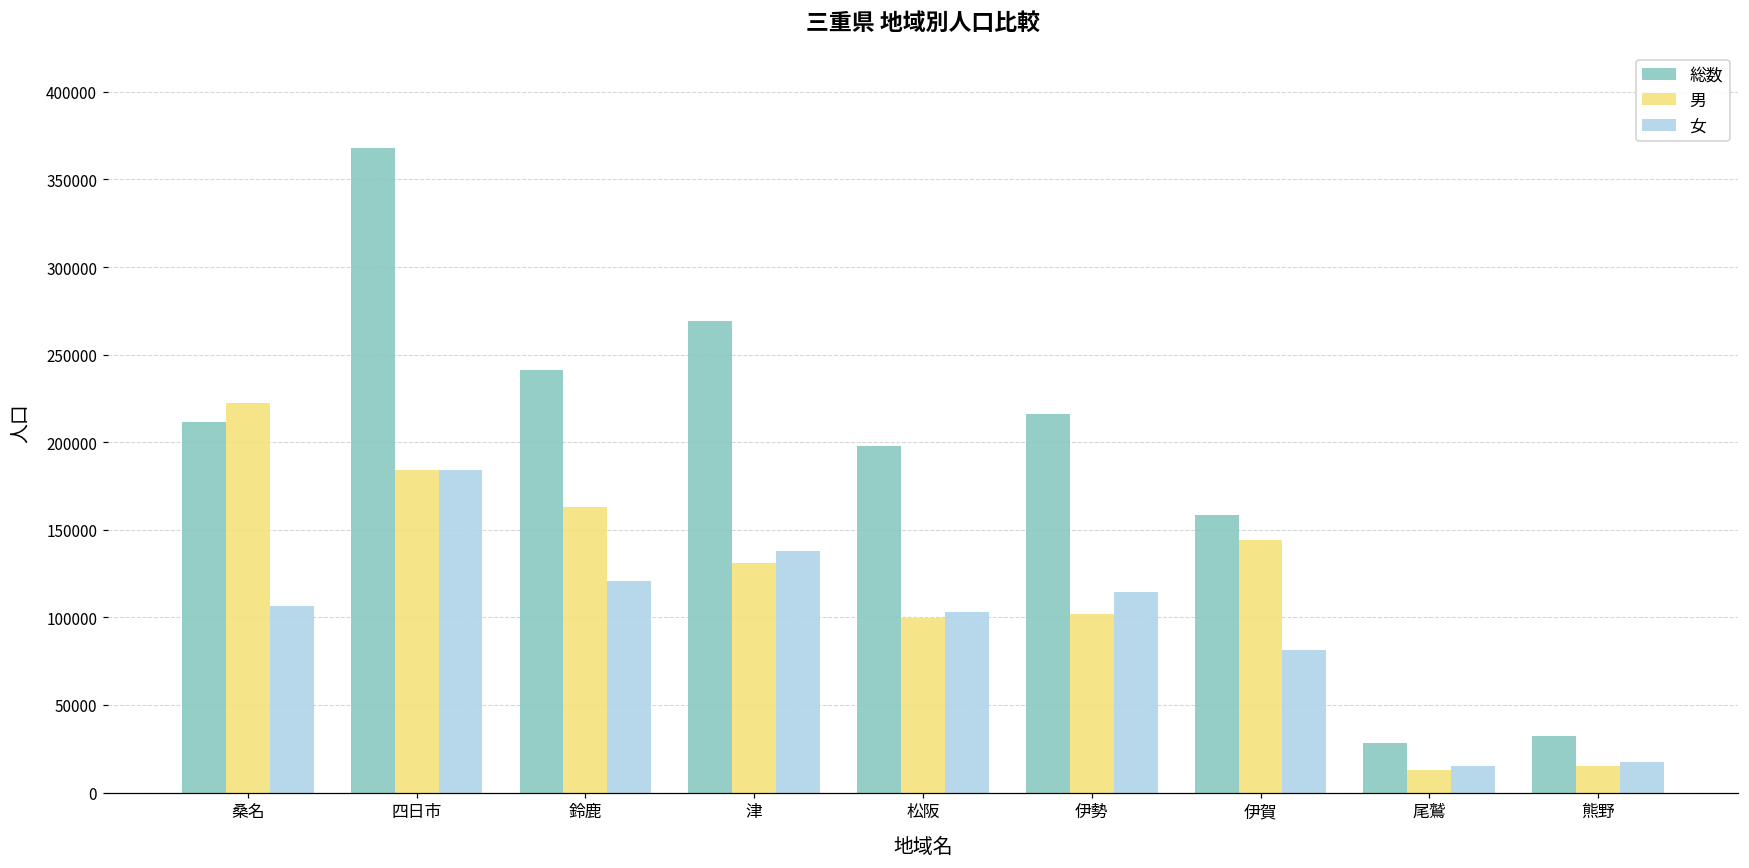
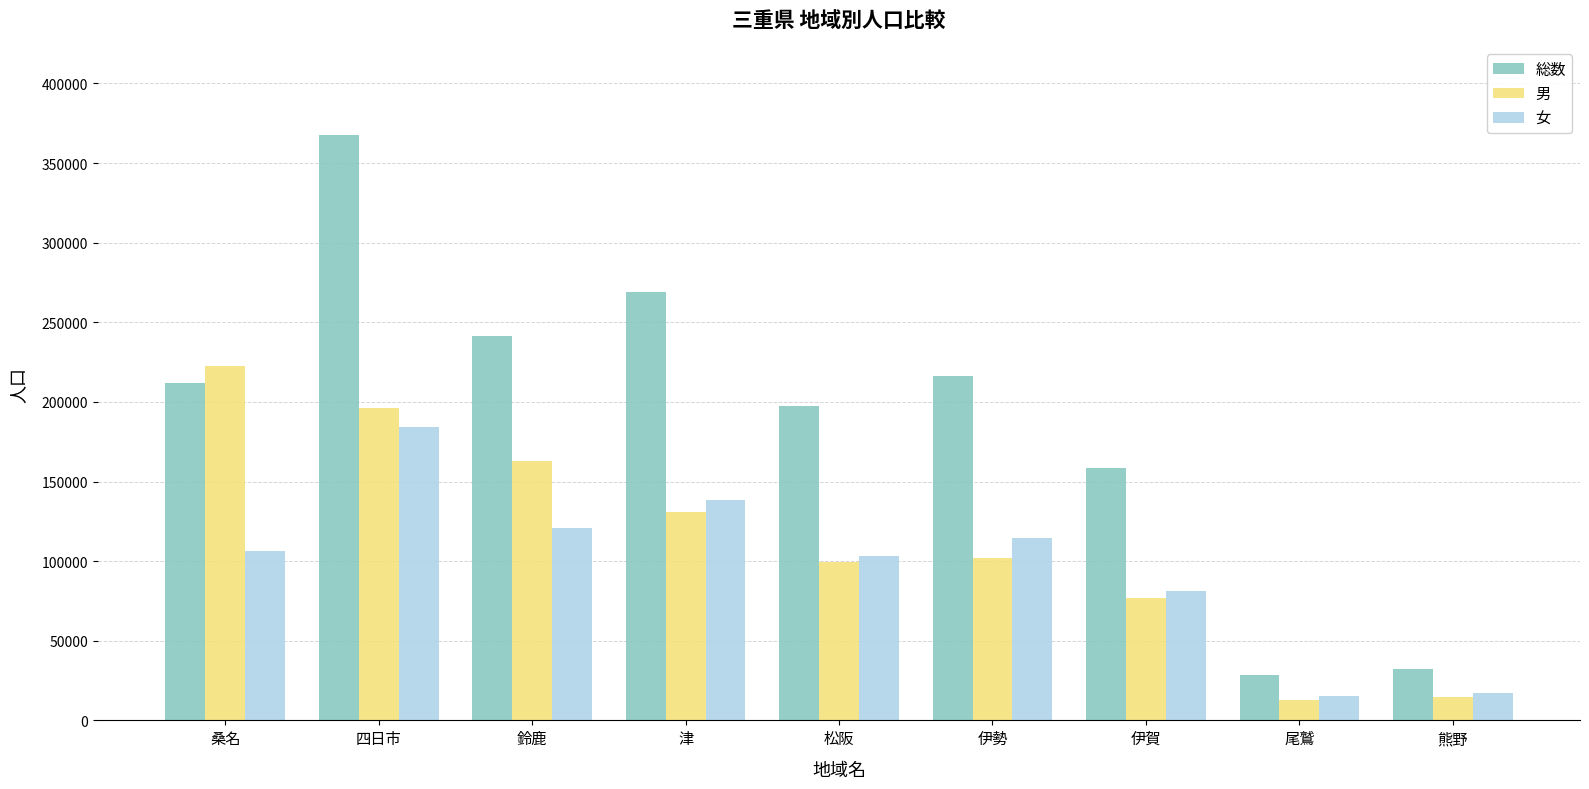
男, 四日市: 184000 -> 196000
男, 伊賀: 144000 -> 77000
